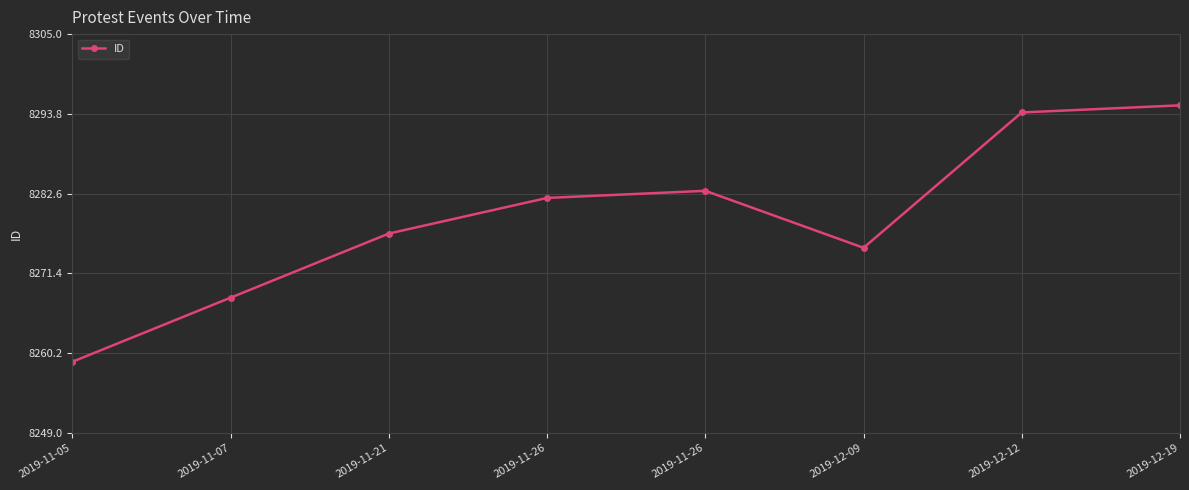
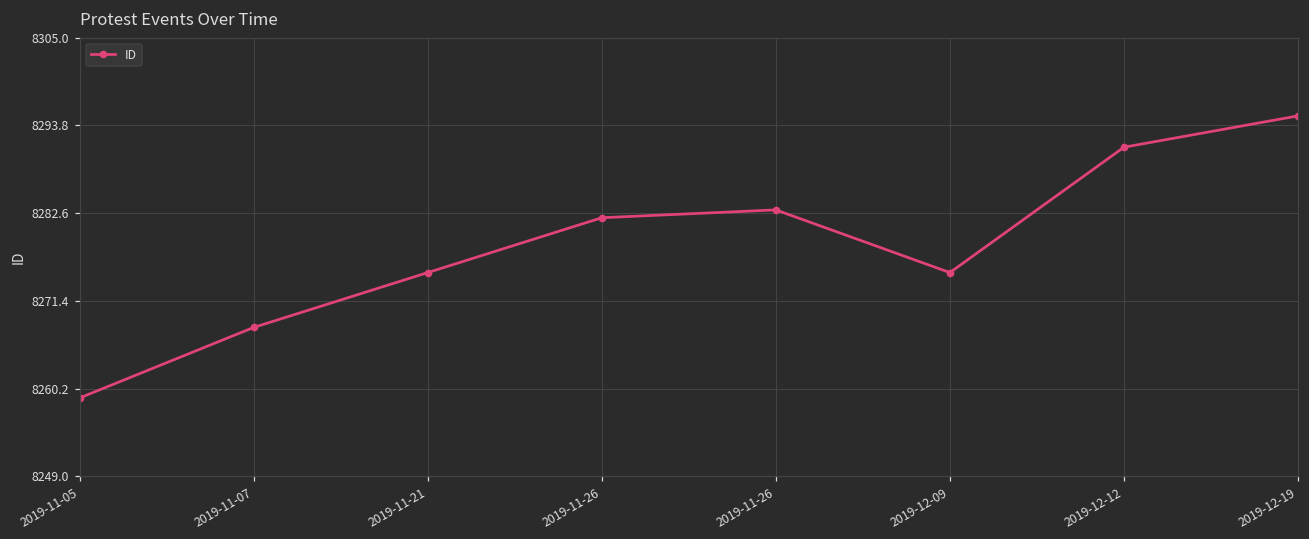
2019-11-21: 8277 -> 8275
2019-12-12: 8294 -> 8291
